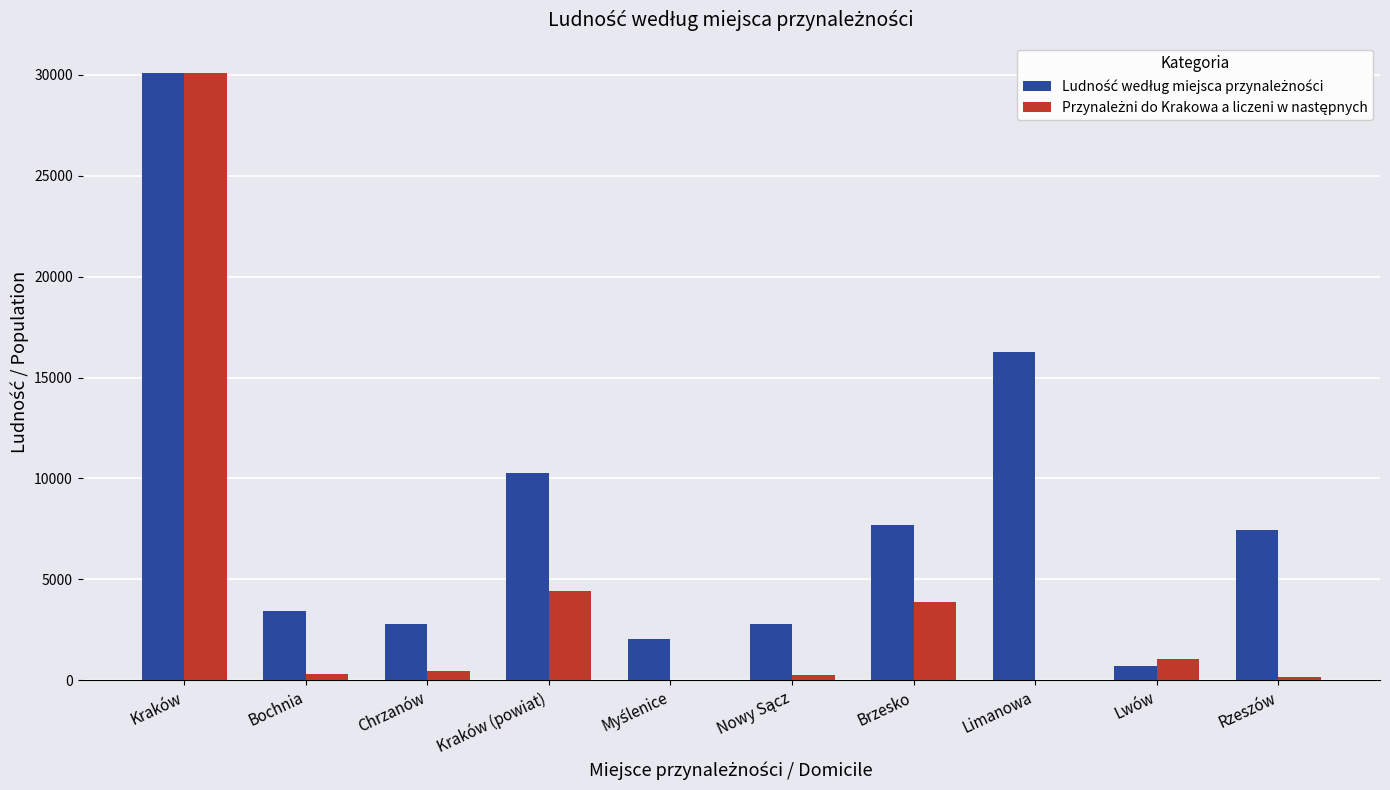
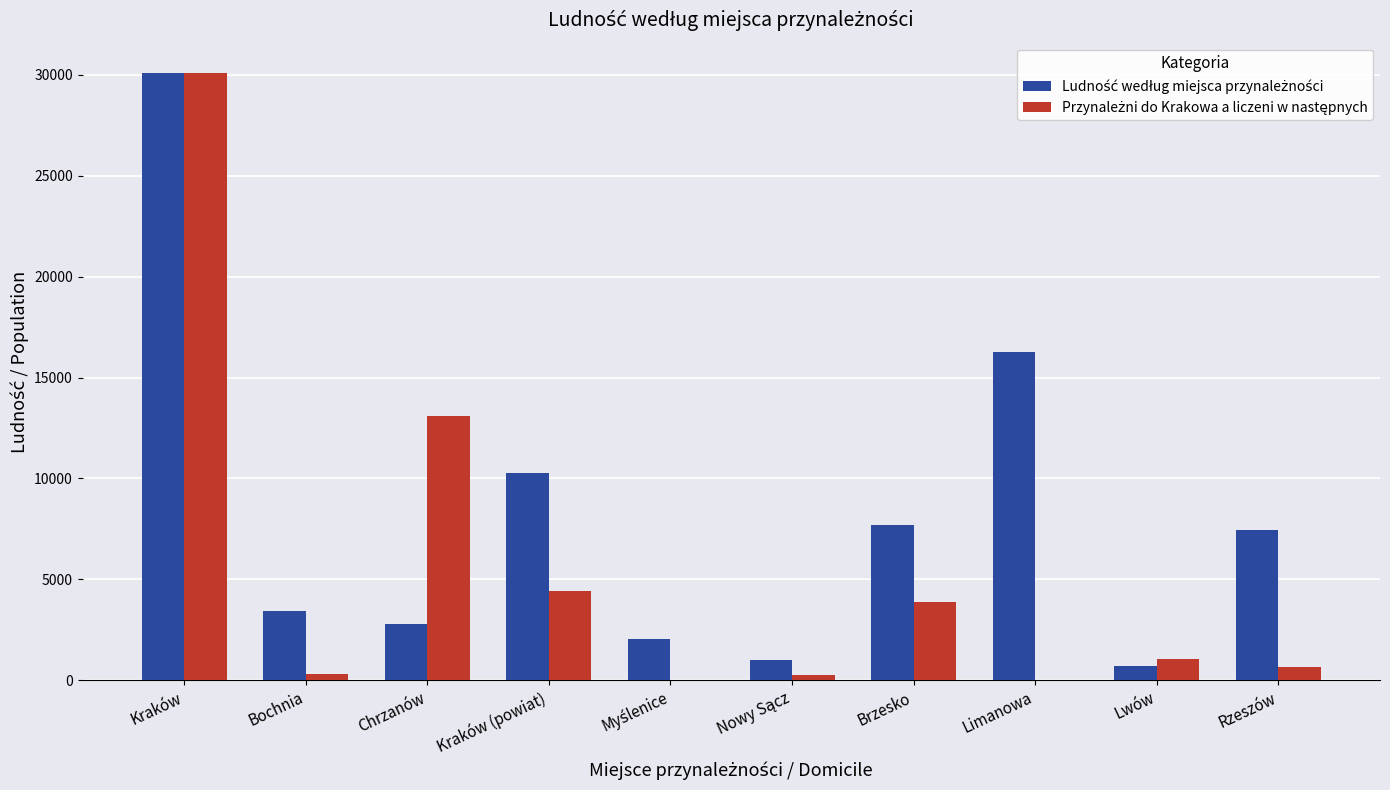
Przynależni do Krakowa a liczeni w następnych, Chrzanów: 500 -> 13100
Ludność według miejsca przynależności, Nowy Sącz: 2800 -> 1000
Przynależni do Krakowa a liczeni w następnych, Rzeszów: 200 -> 700
